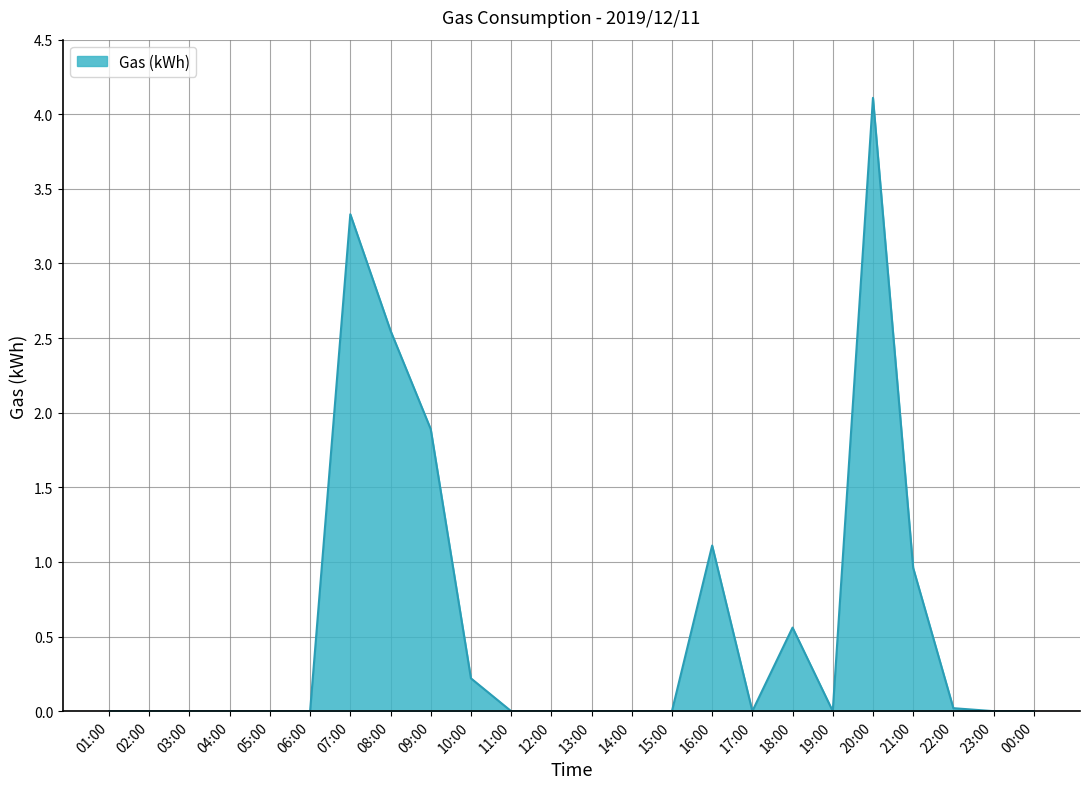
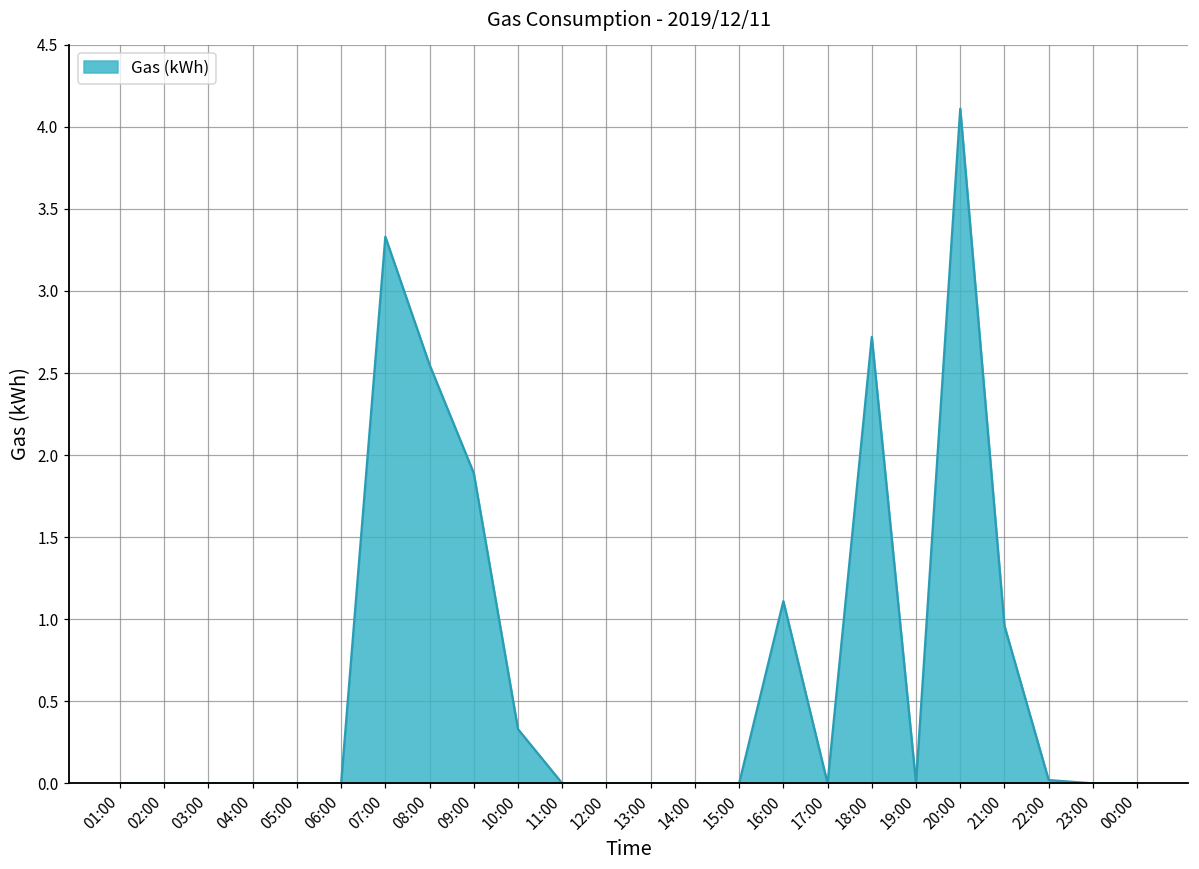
10:00: 0.22 -> 0.33
18:00: 0.56 -> 2.72
